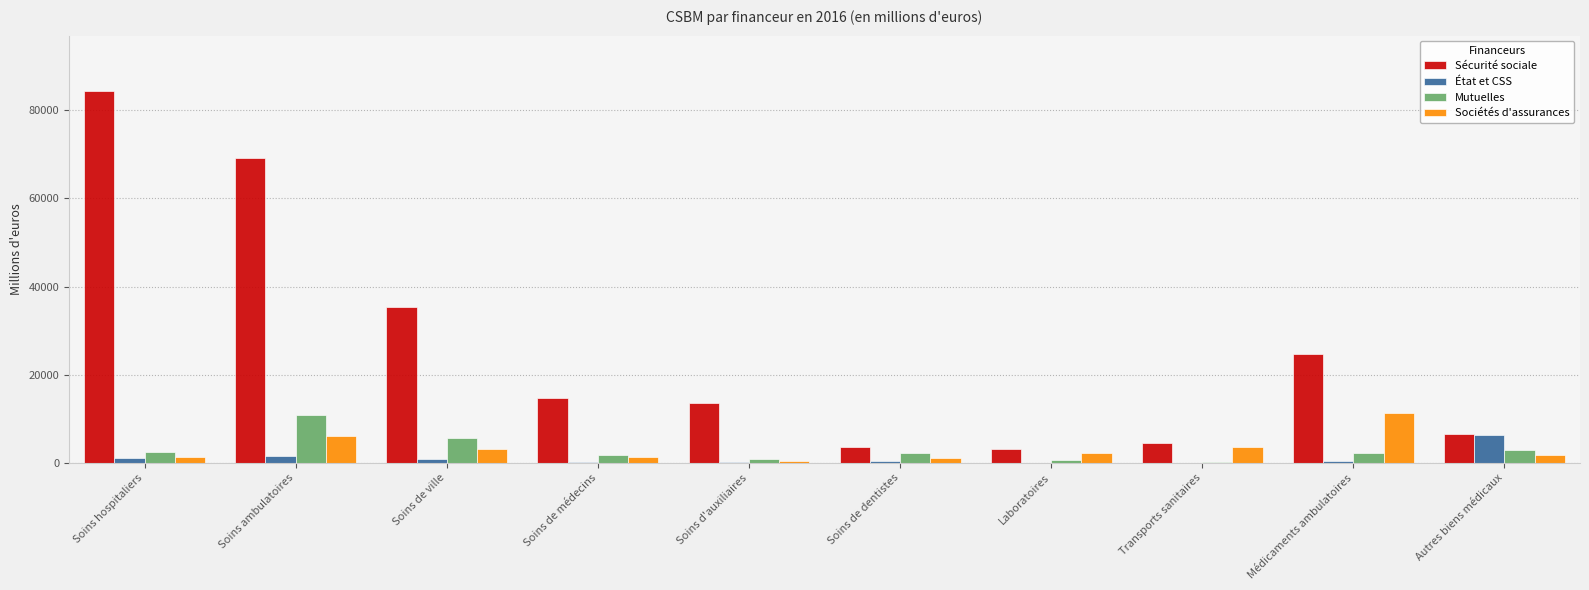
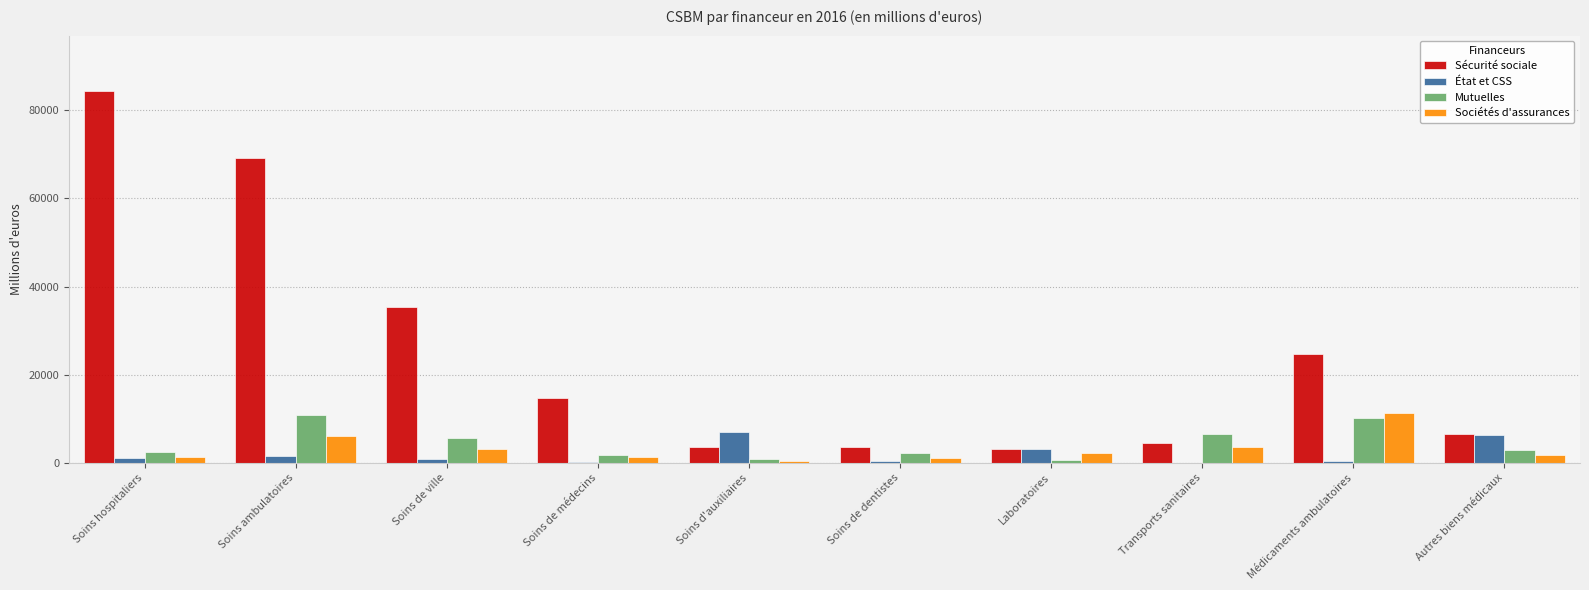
Sécurité sociale, Soins d'auxiliaires: 14000 -> 4000
État et CSS, Soins d'auxiliaires: 0 -> 7000
État et CSS, Laboratoires: 0 -> 3000
Mutuelles, Transports sanitaires: 0 -> 6000
Mutuelles, Médicaments ambulatoires: 2000 -> 10000
